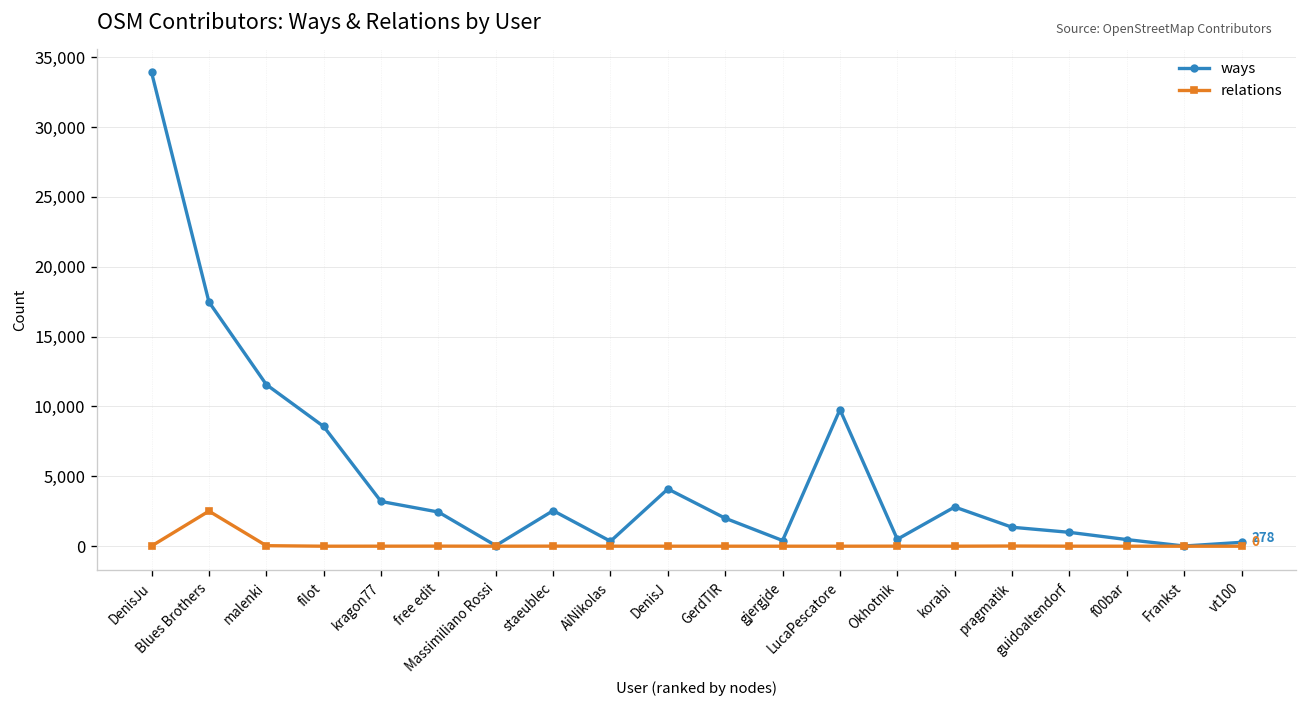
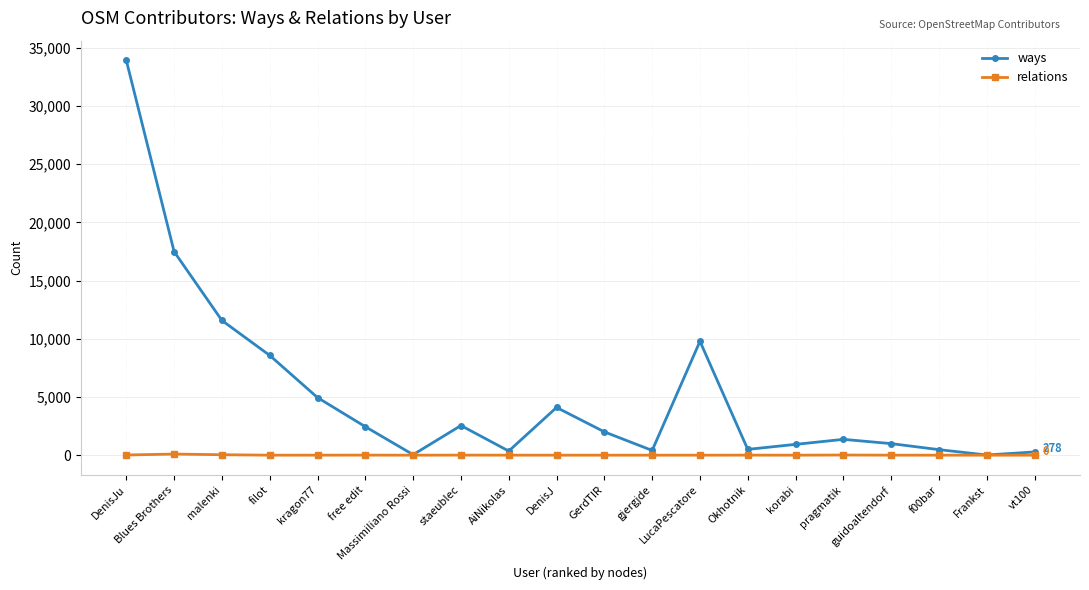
relations, Blues Brothers: 2,500 -> 100
ways, kragon77: 3,200 -> 4,900
ways, korabi: 2,800 -> 900
